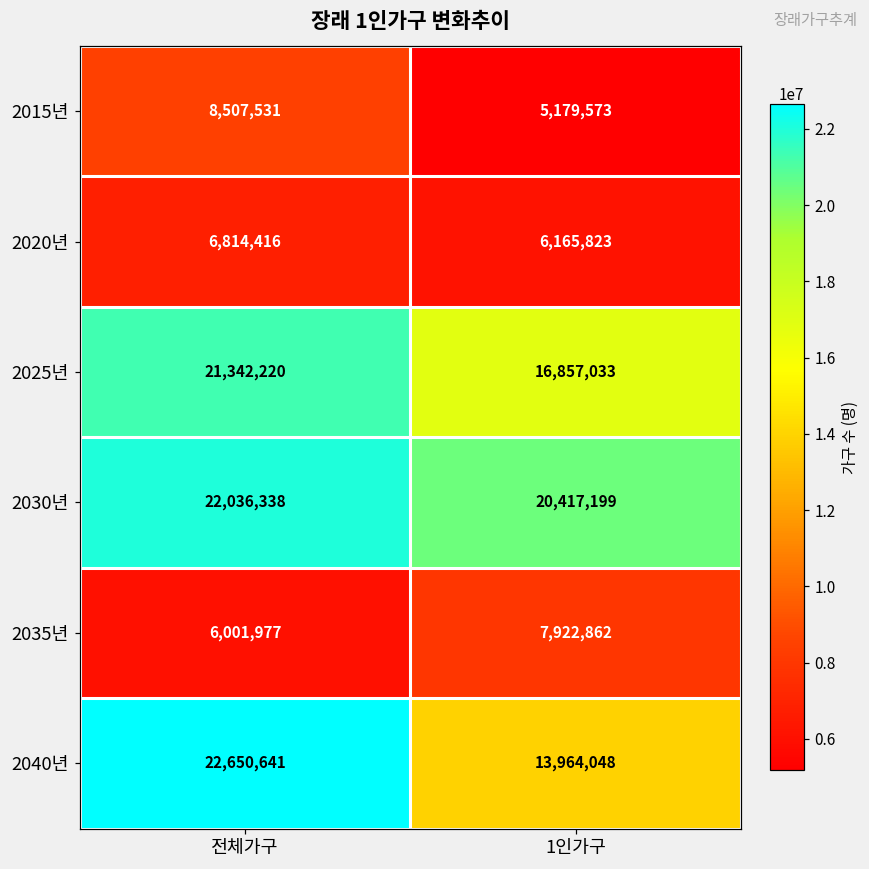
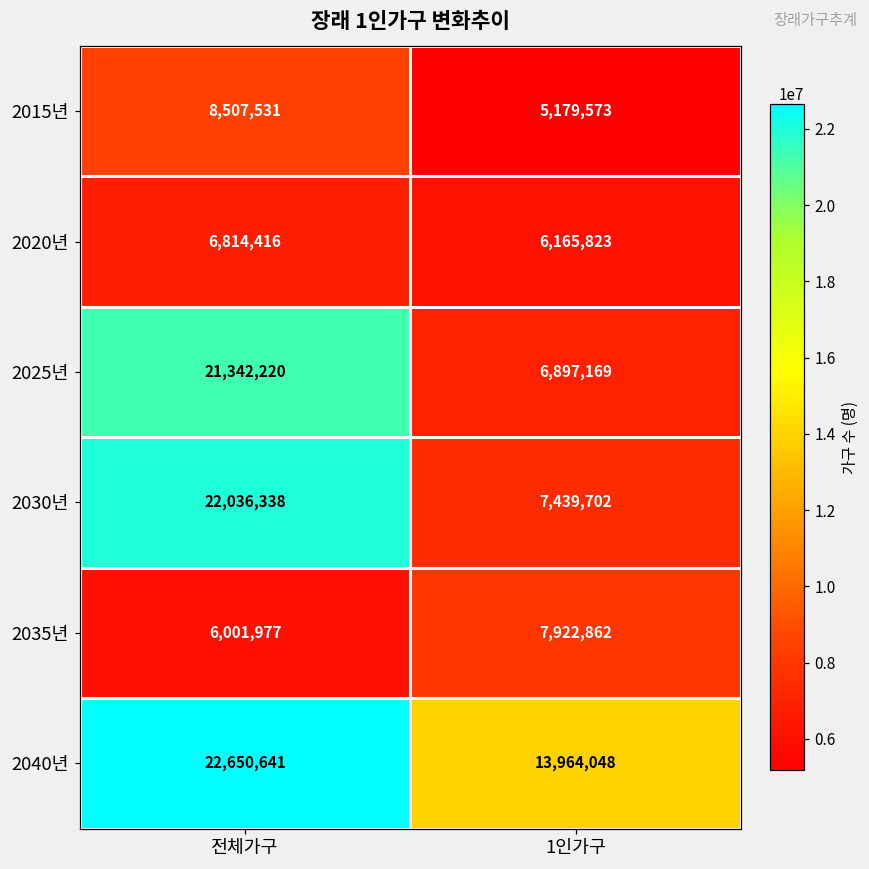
2025년, 1인가구: 16,857,033 -> 6,897,169
2030년, 1인가구: 20,417,199 -> 7,439,702
